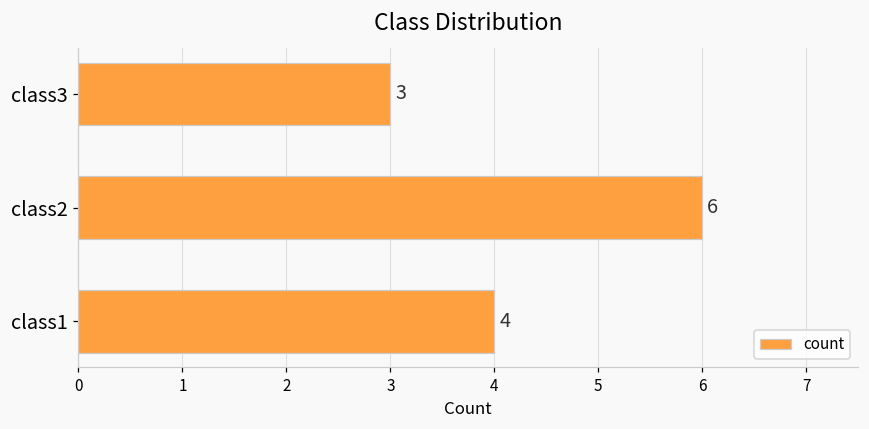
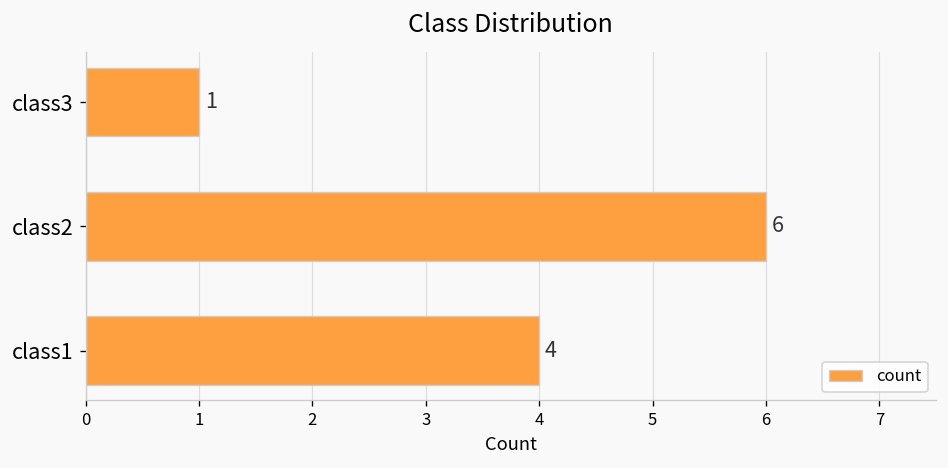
class3: 3 -> 1
